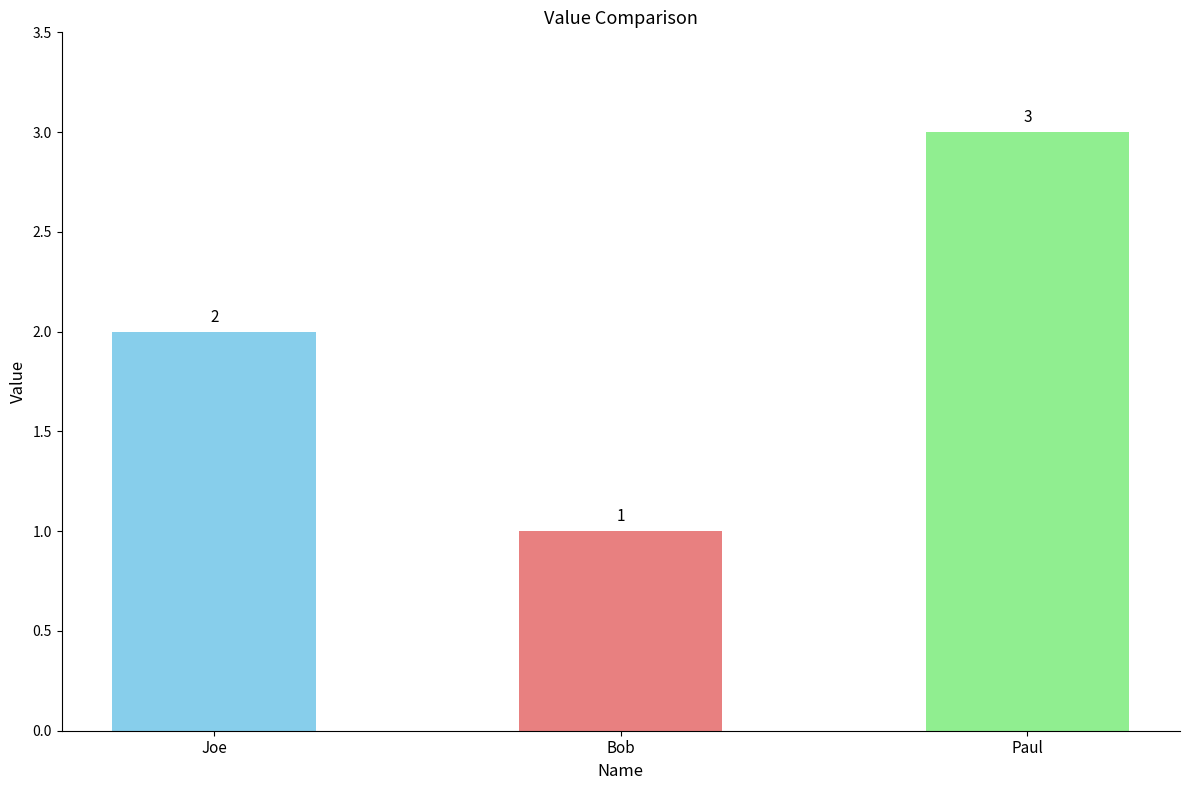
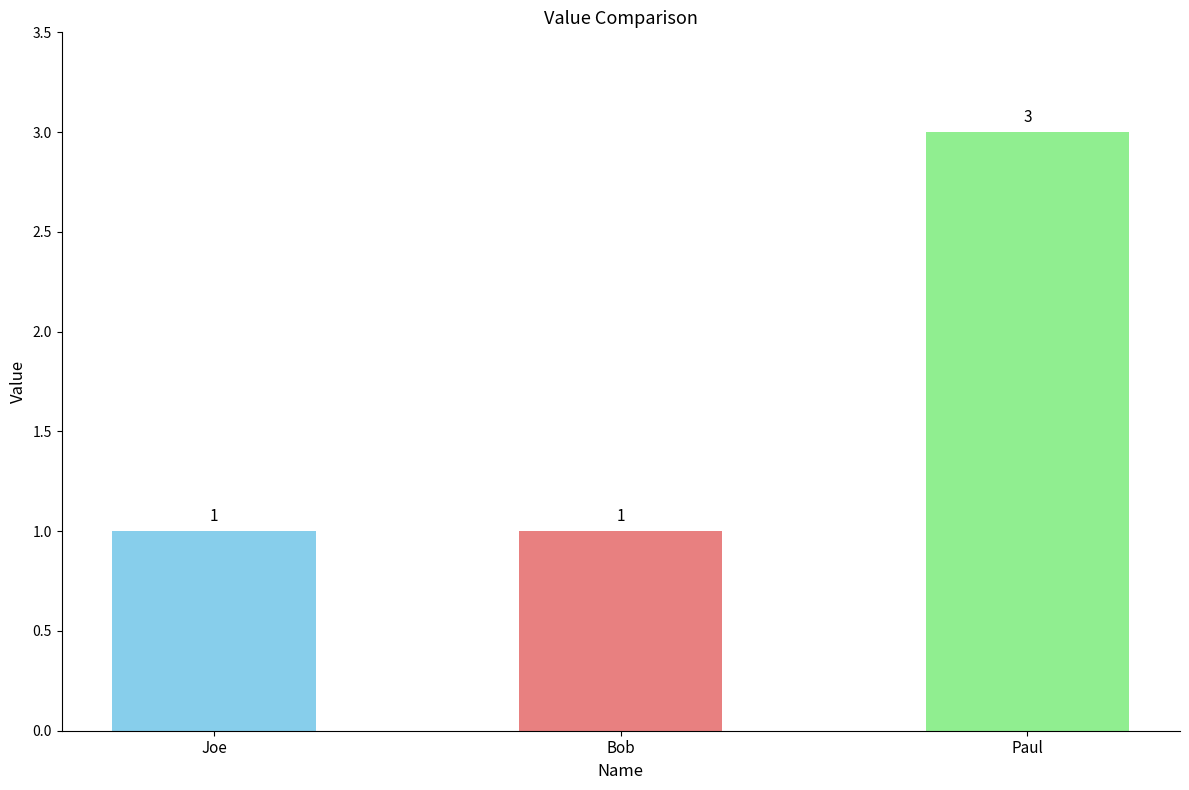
Joe: 2 -> 1
